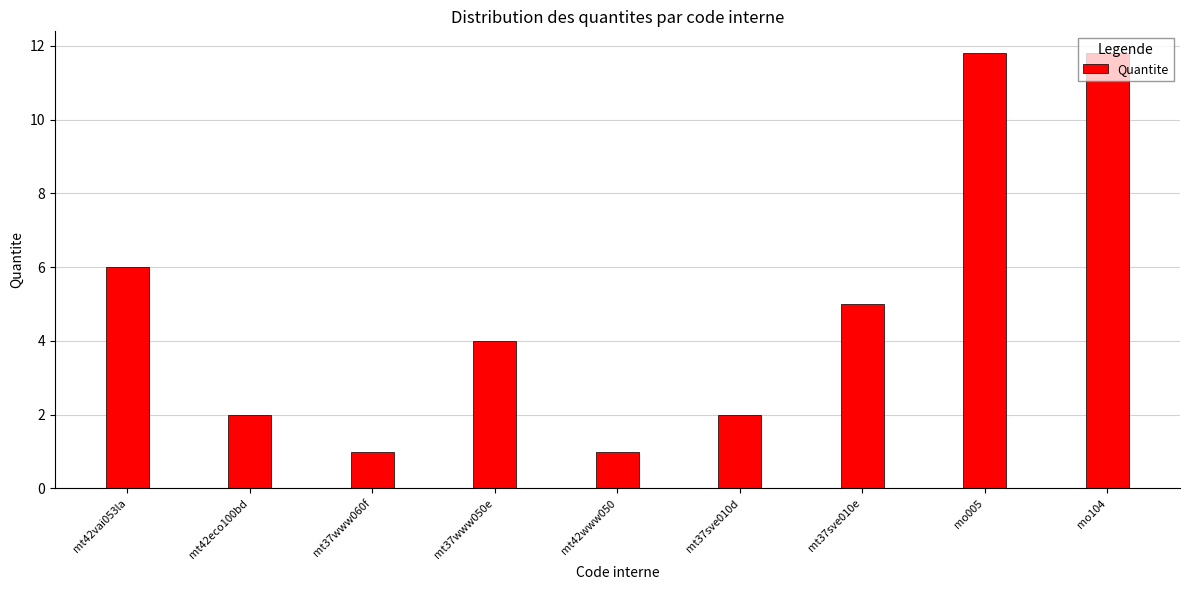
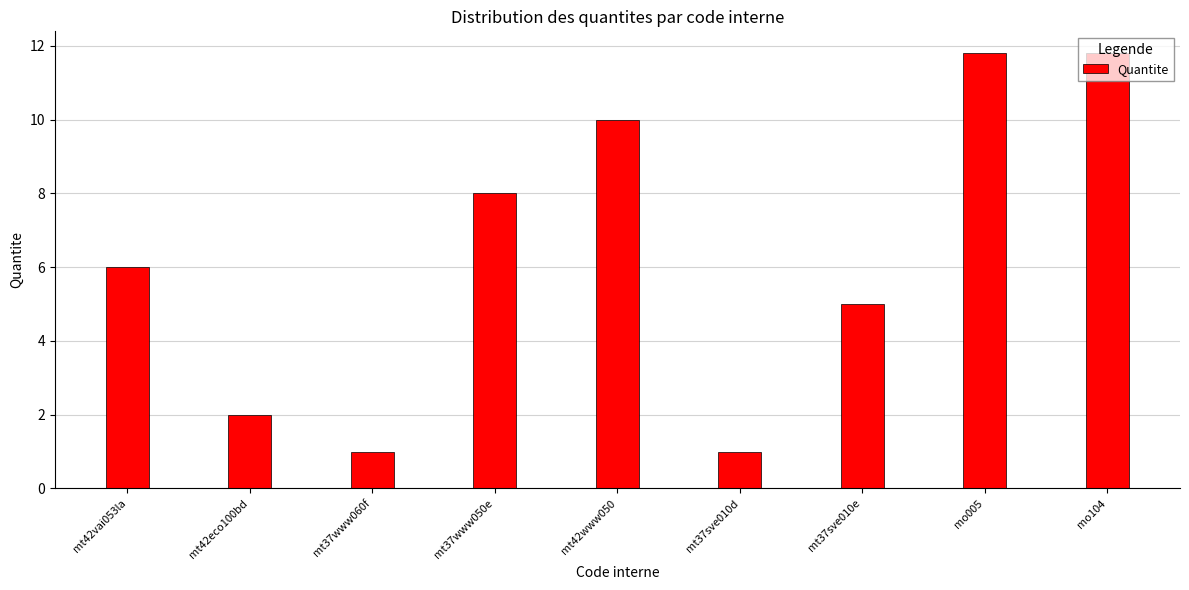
mt37www050e: 4 -> 8
mt42www050: 1 -> 10
mt37sve010d: 2 -> 1
